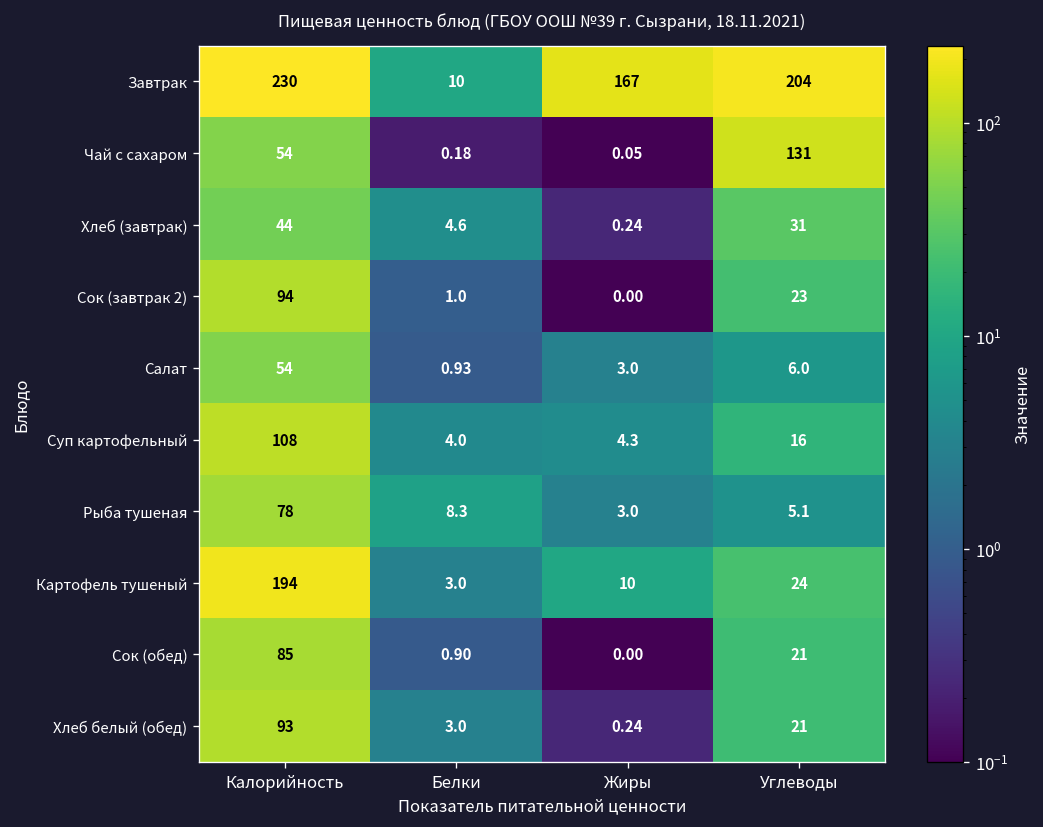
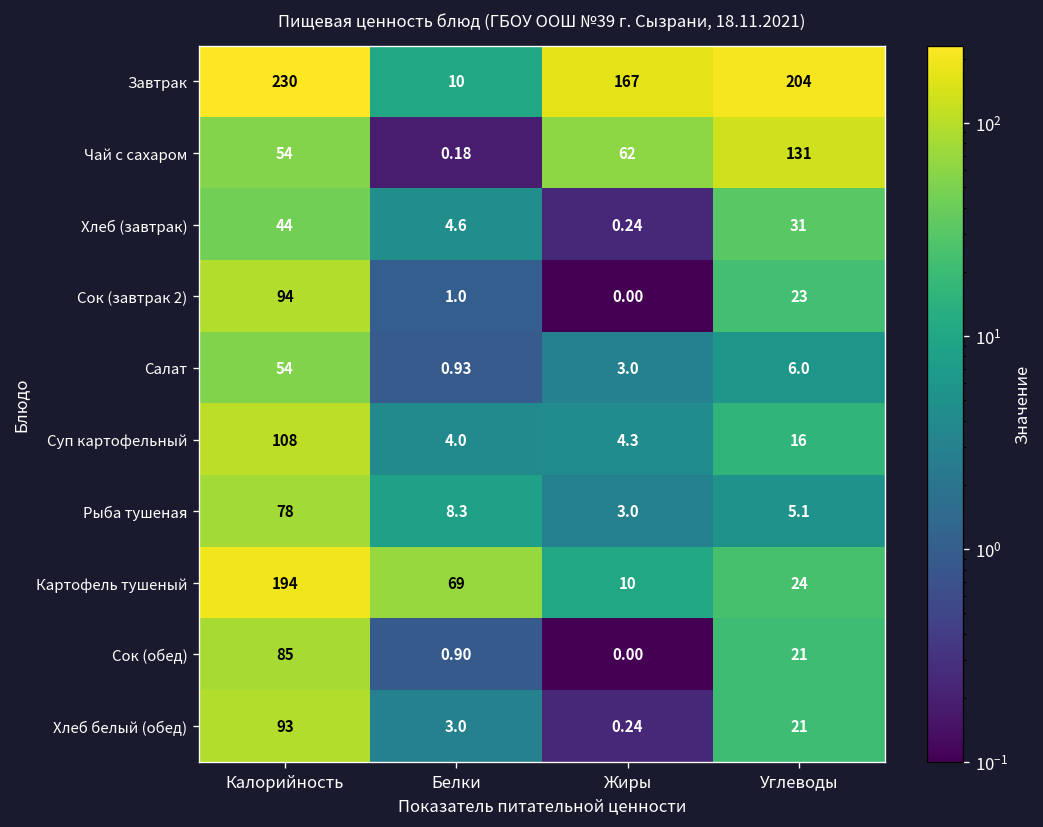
Чай с сахаром, Жиры: 0.05 -> 62
Картофель тушеный, Белки: 3.0 -> 69
